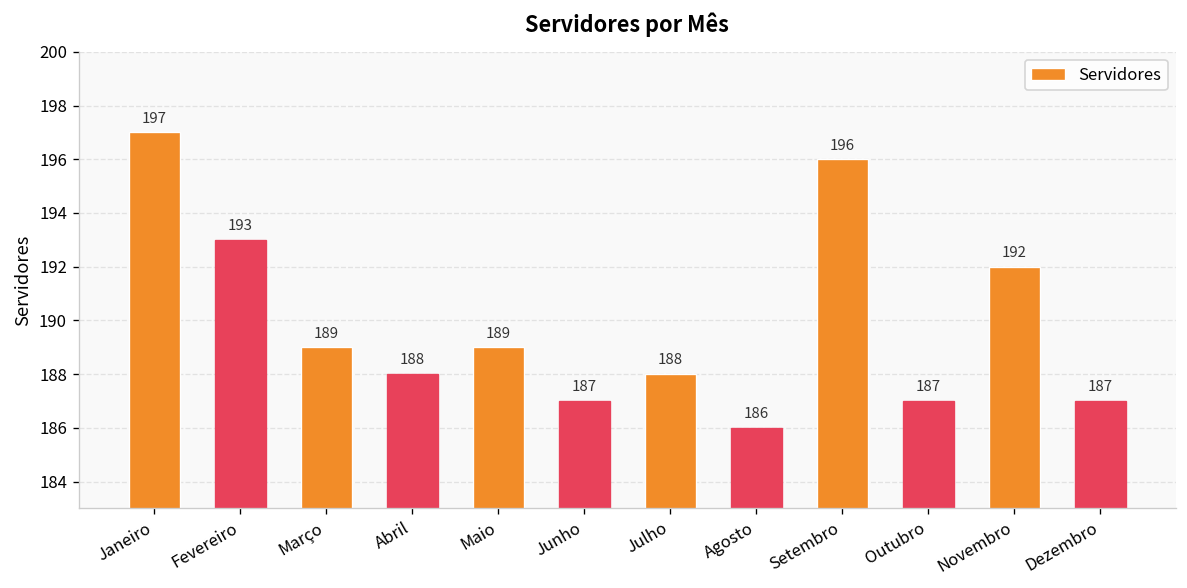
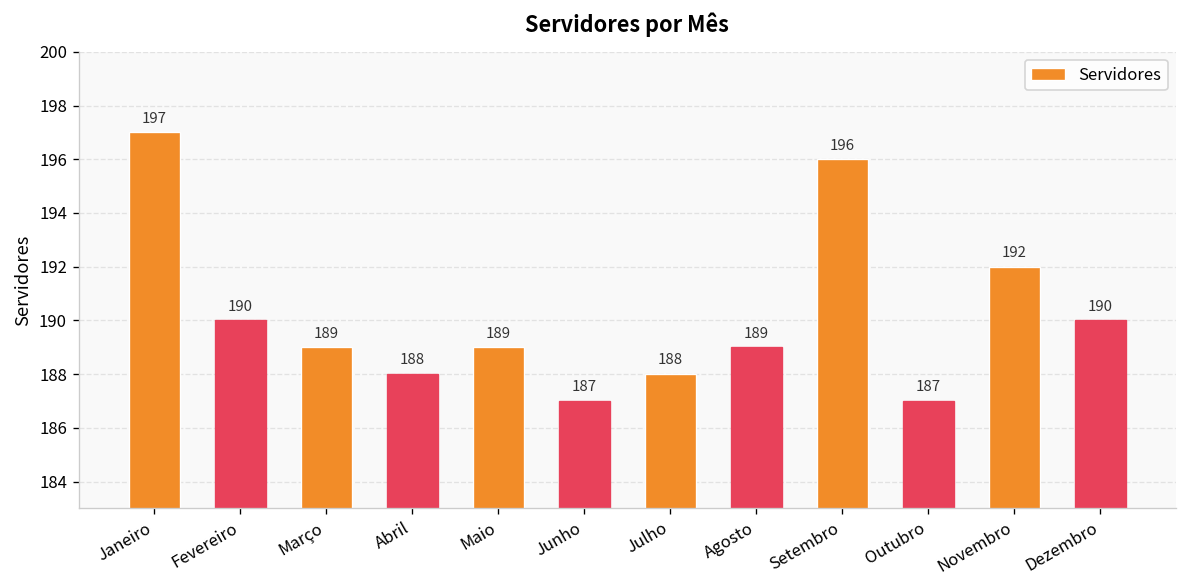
Fevereiro: 193 -> 190
Agosto: 186 -> 189
Dezembro: 187 -> 190
